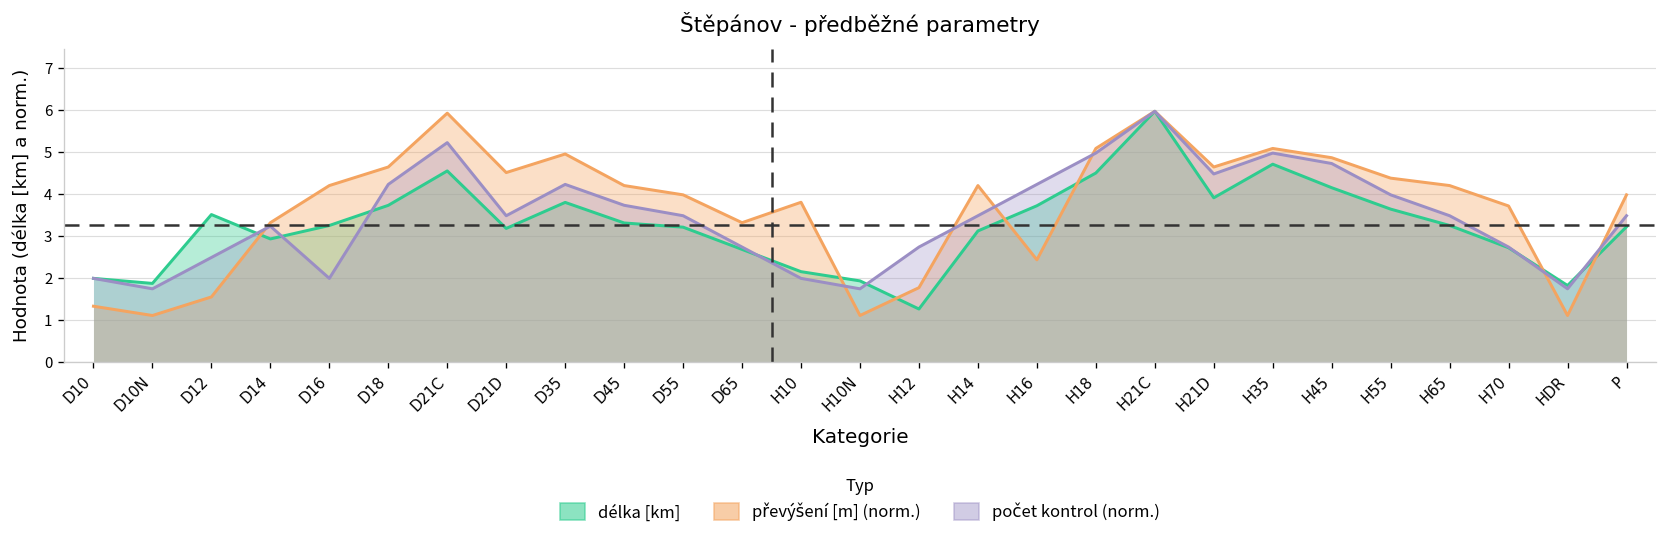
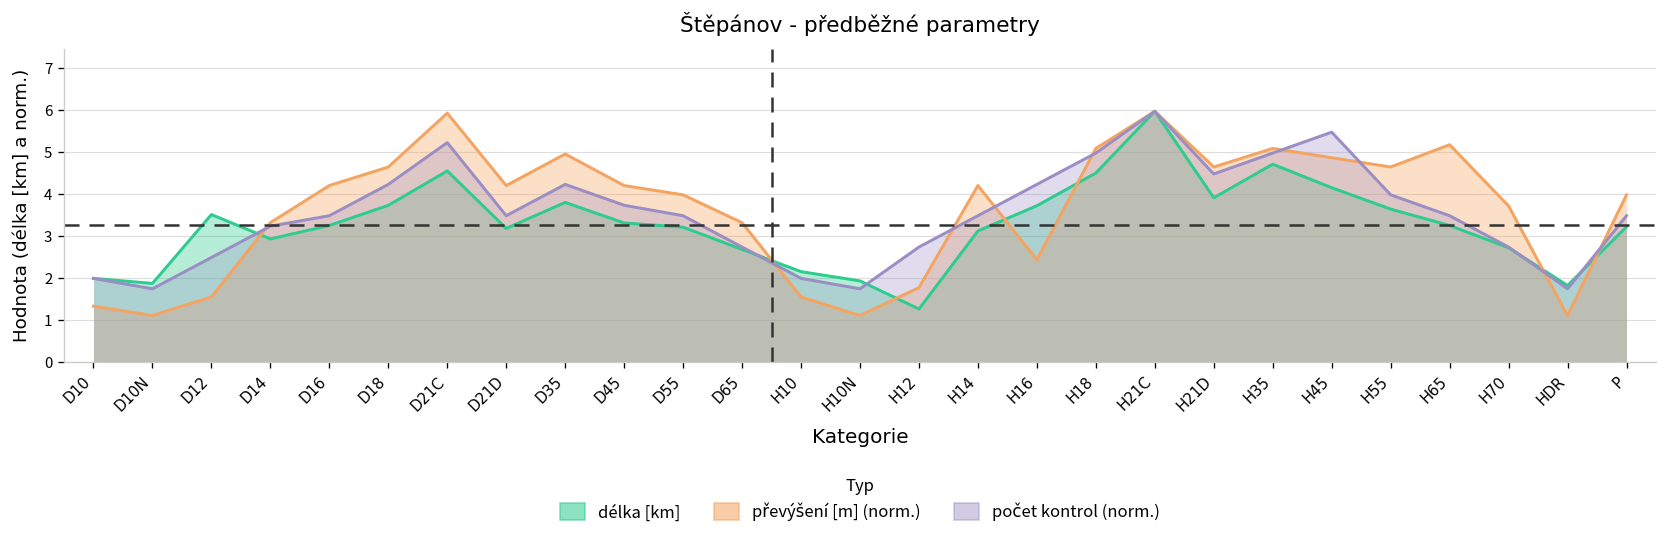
počet kontrol (norm.), D16: 2.0 -> 3.5
převýšení [m] (norm.), D21D: 4.5 -> 4.2
převýšení [m] (norm.), H10: 3.8 -> 1.5
počet kontrol (norm.), H45: 4.7 -> 5.5
převýšení [m] (norm.), H55: 4.4 -> 4.6
převýšení [m] (norm.), H65: 4.2 -> 5.2
